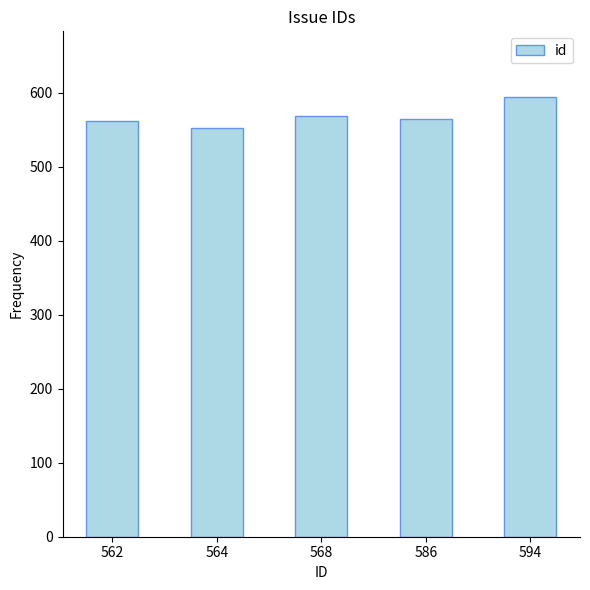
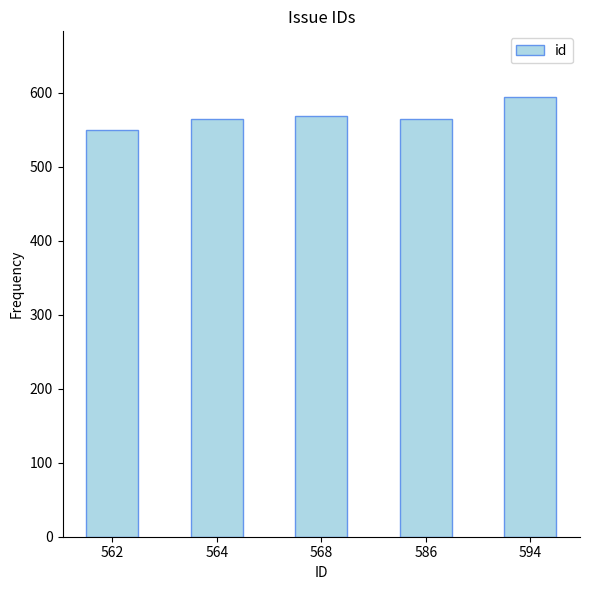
562: 560 -> 550
564: 550 -> 560
